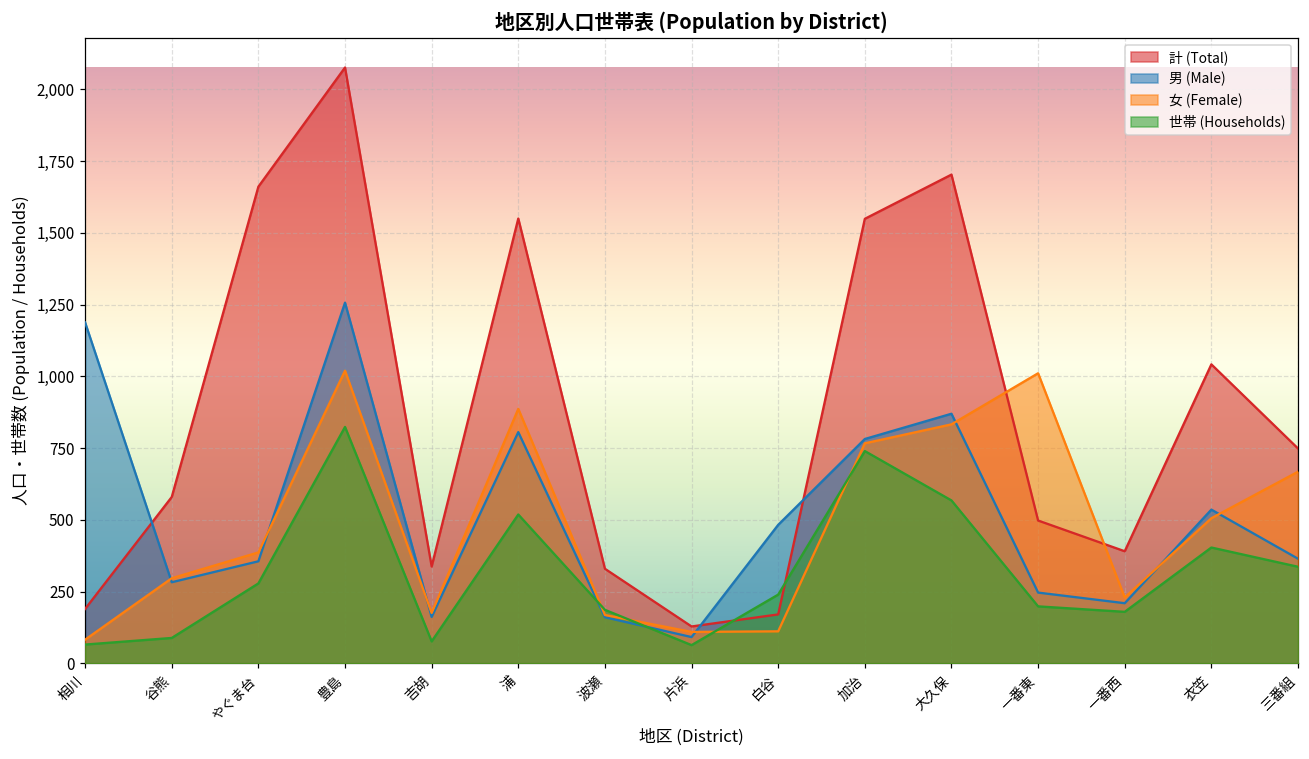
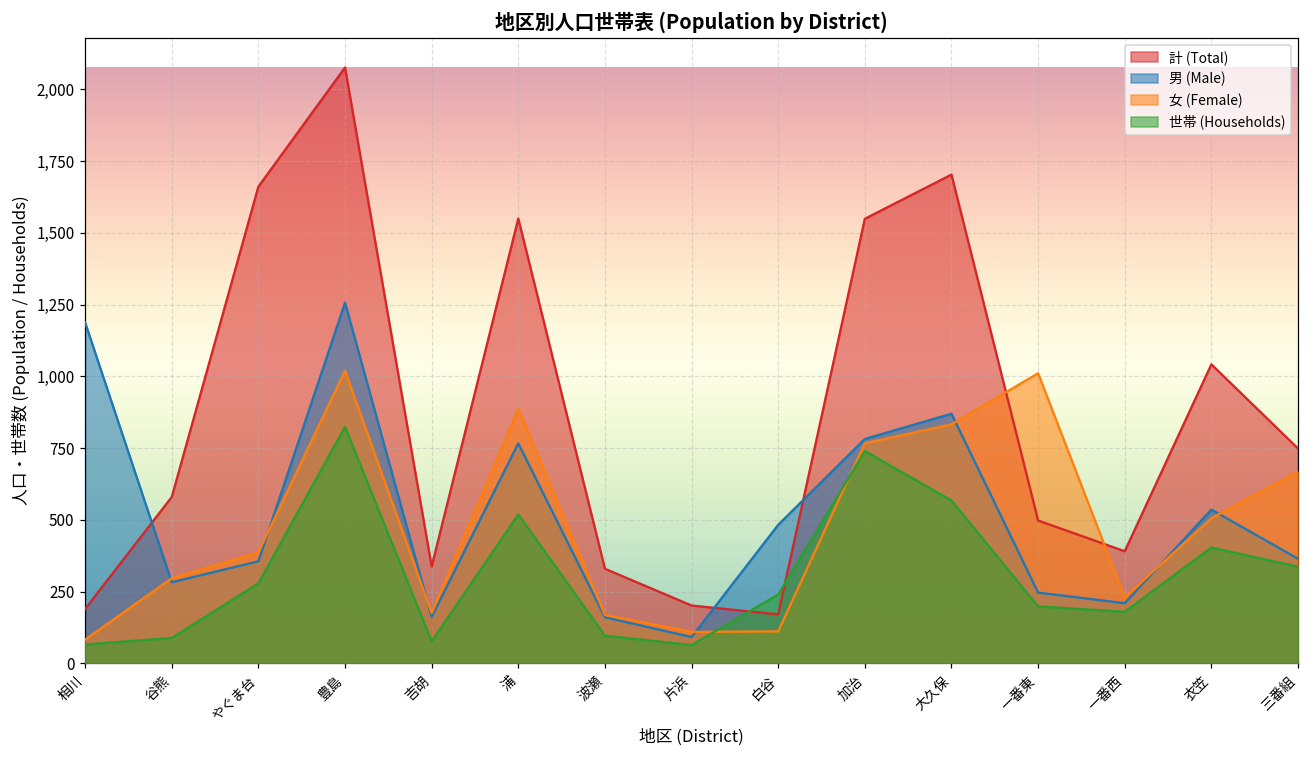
男 (Male), 浦: 810 -> 770
世帯 (Households), 波瀬: 190 -> 100
計 (Total), 片浜: 130 -> 200
